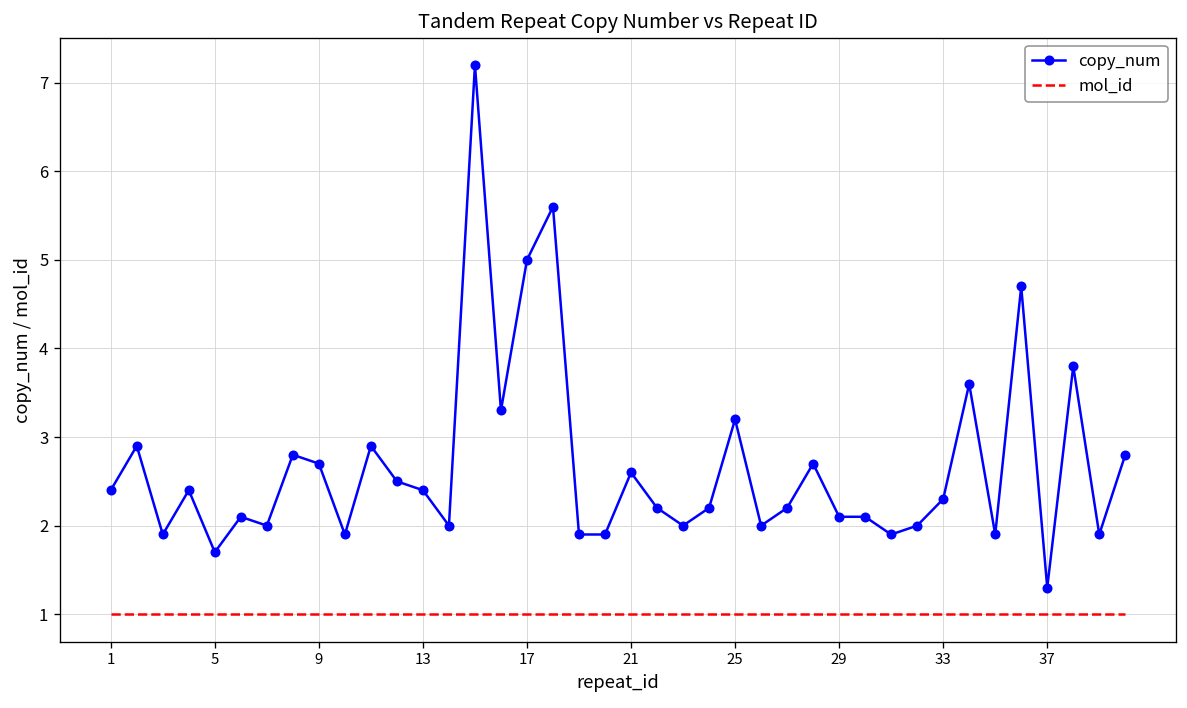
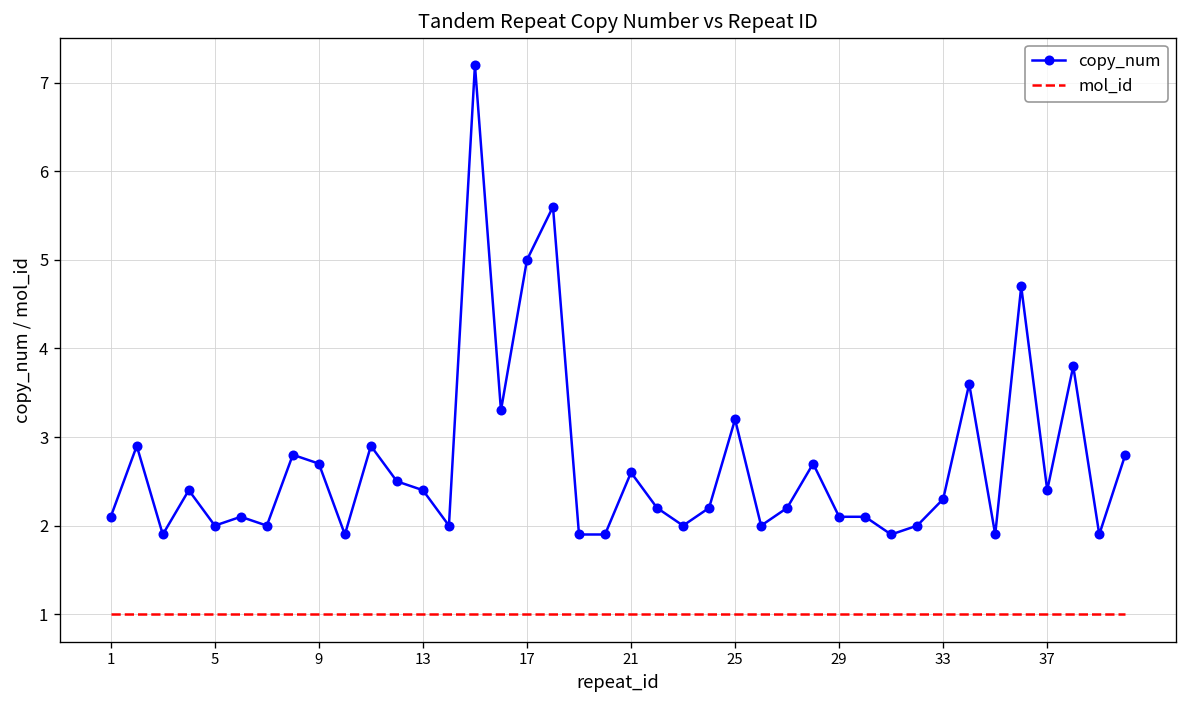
copy_num, 1: 2.4 -> 2.1
copy_num, 5: 1.7 -> 2.0
copy_num, 37: 1.3 -> 2.4
